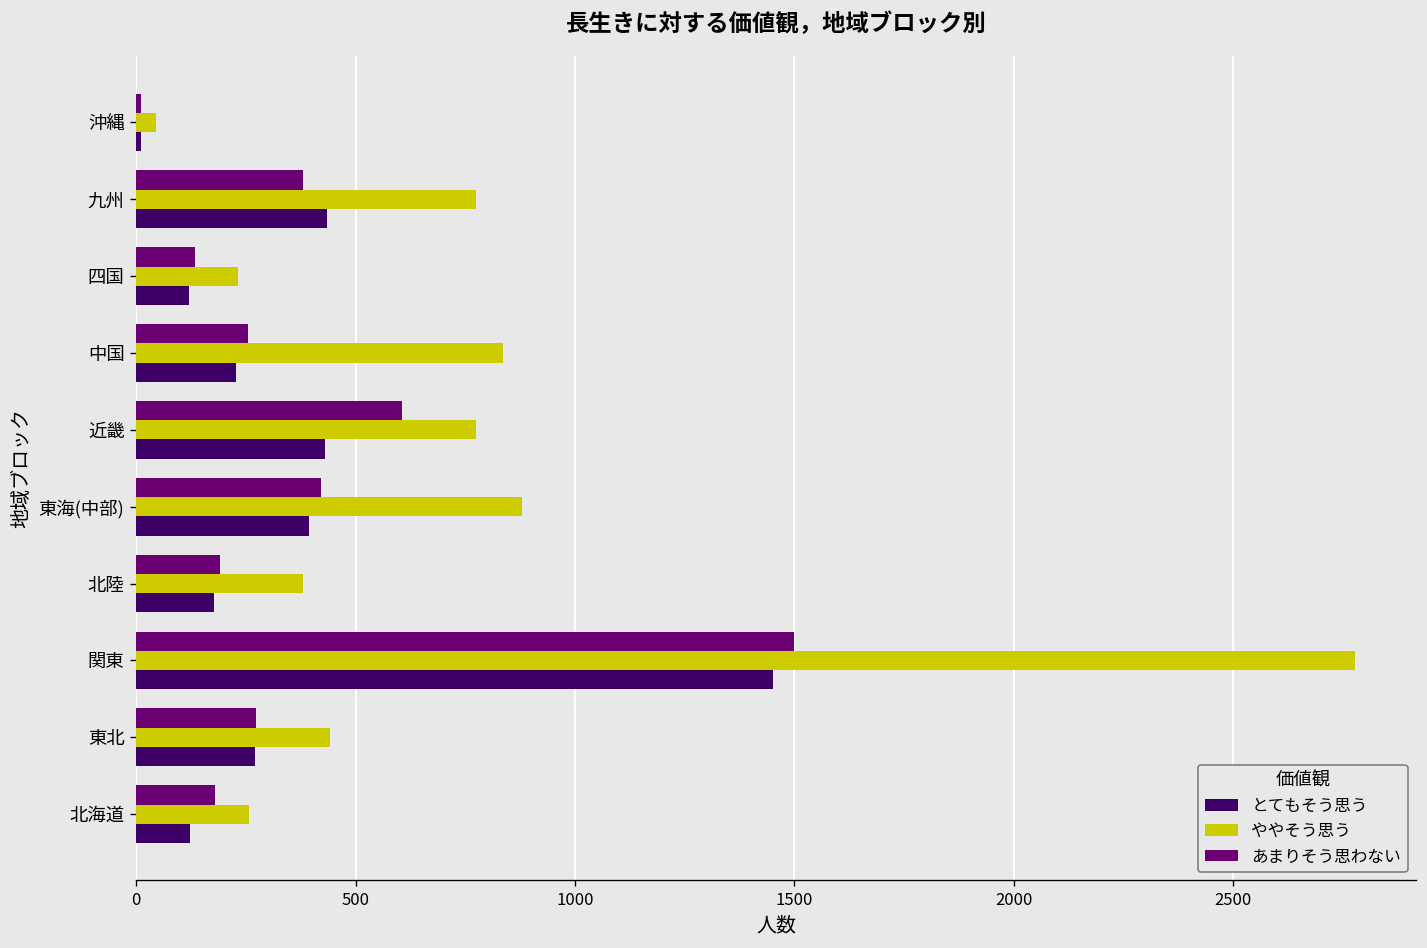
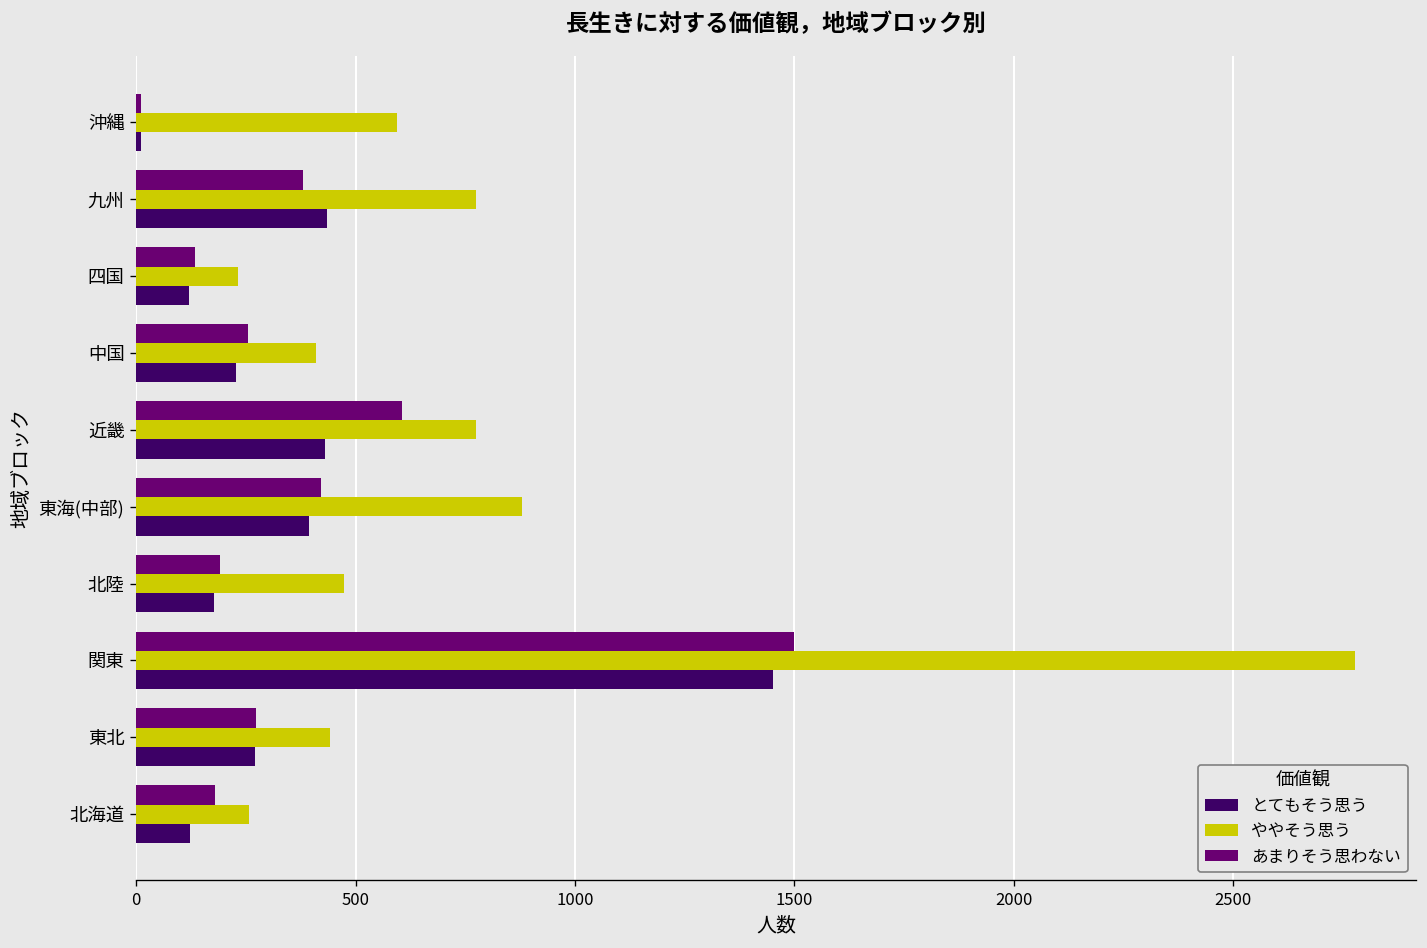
ややそう思う, 沖縄: 50 -> 590
ややそう思う, 中国: 840 -> 410
ややそう思う, 北陸: 380 -> 470
